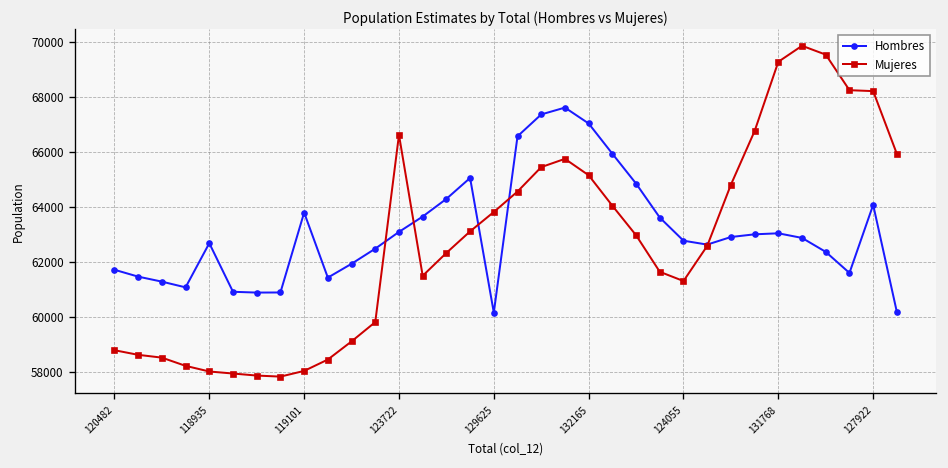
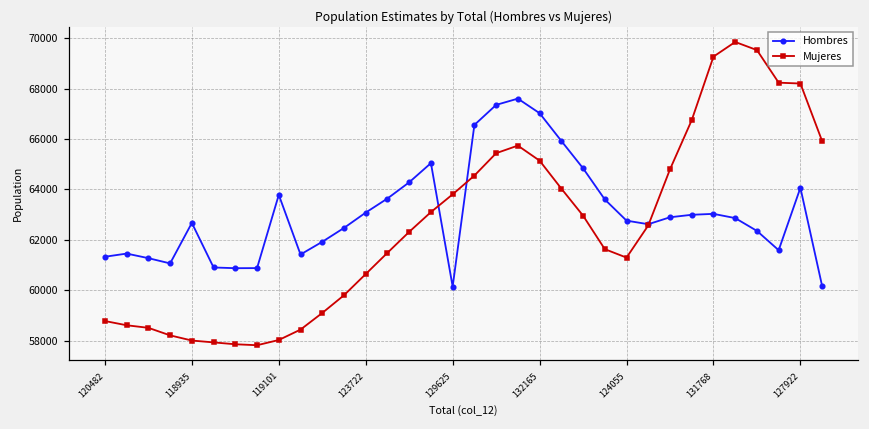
Hombres, 120482: 61700 -> 61300
Mujeres, 123722: 66600 -> 60600
